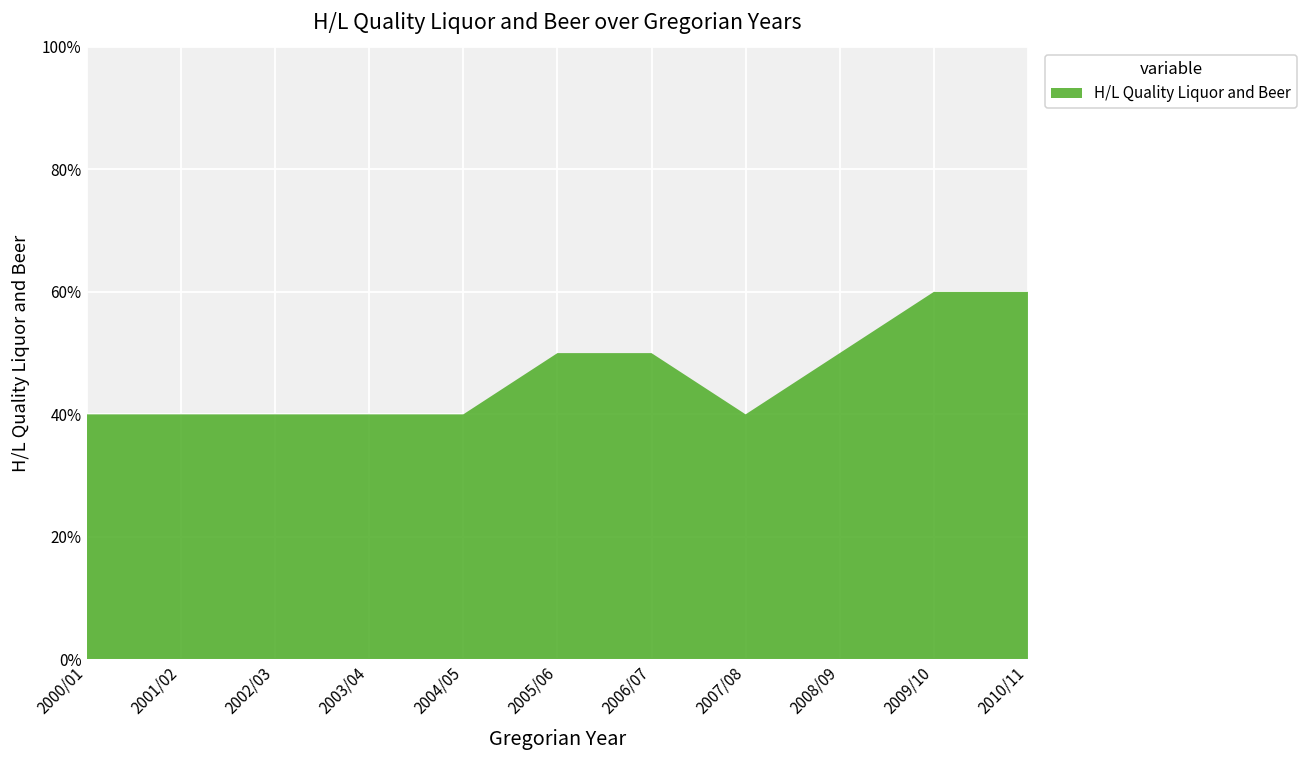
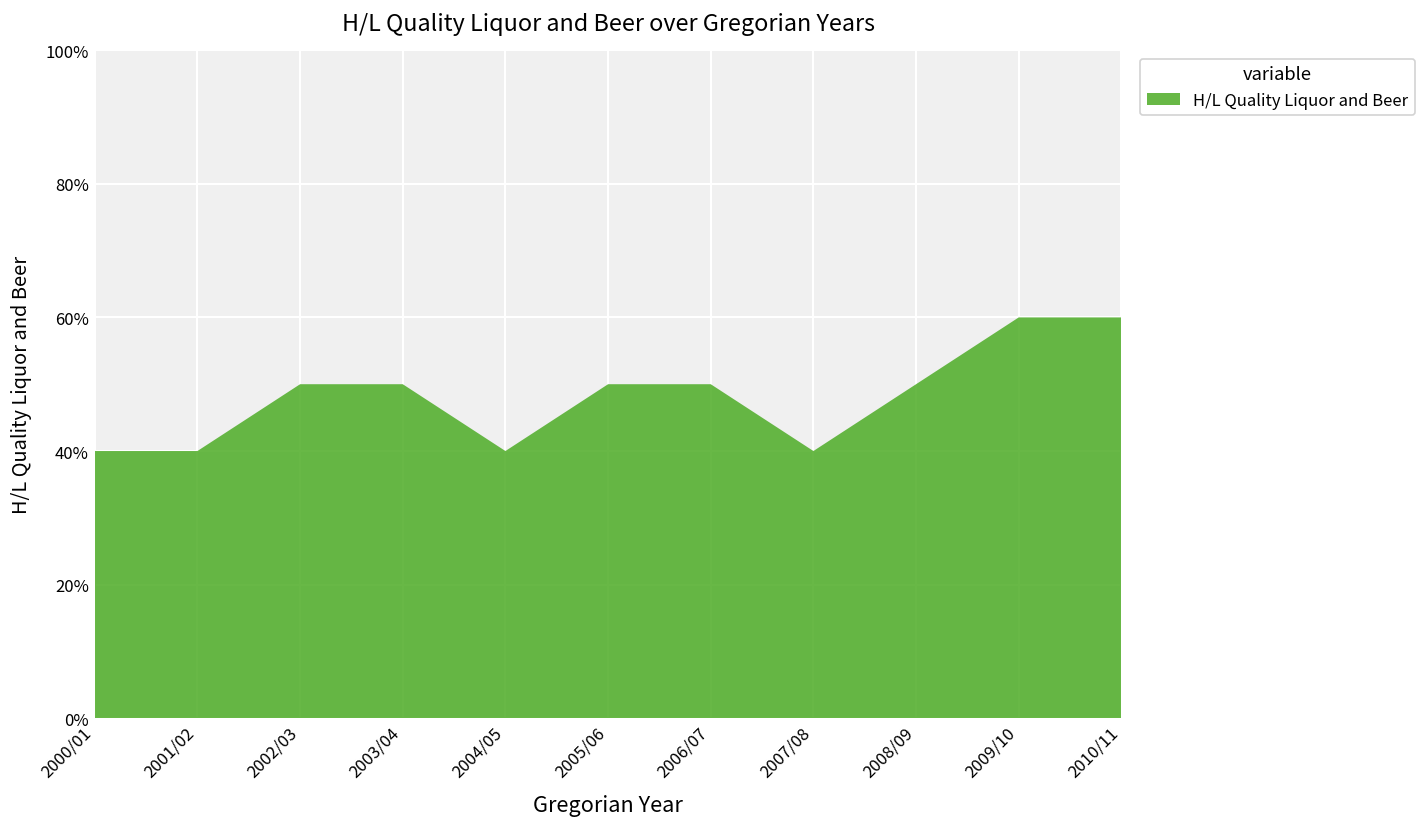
2002/03: 40% -> 50%
2003/04: 40% -> 50%
